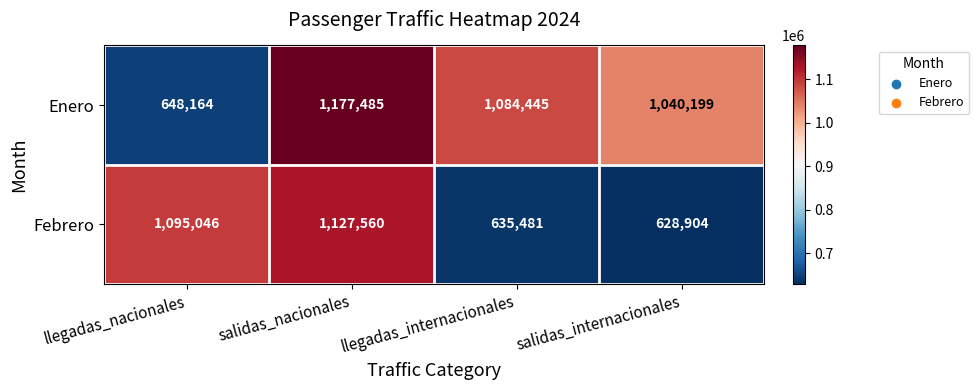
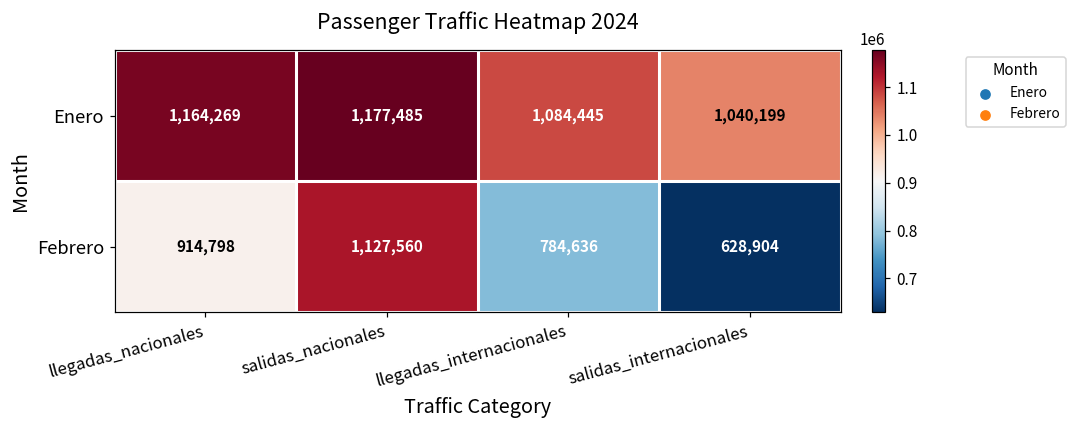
Enero, llegadas_nacionales: 648,164 -> 1,164,269
Febrero, llegadas_nacionales: 1,095,046 -> 914,798
Febrero, llegadas_internacionales: 635,481 -> 784,636
